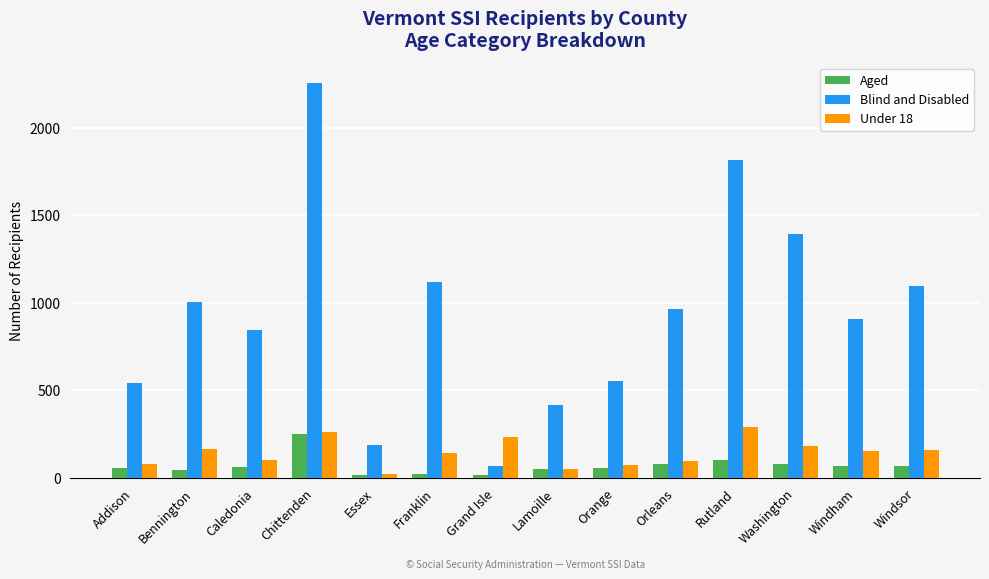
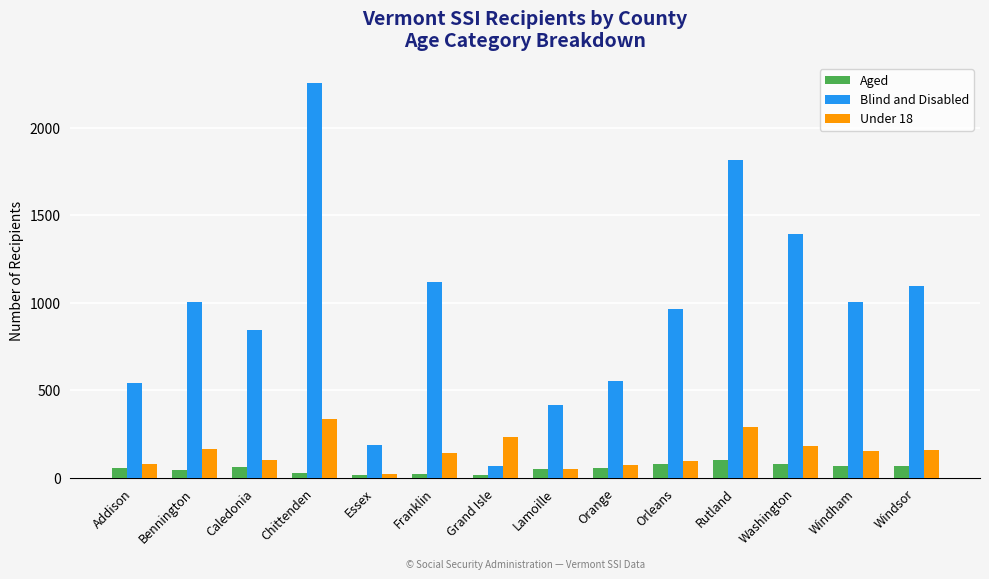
Aged, Chittenden: 250 -> 30
Under 18, Chittenden: 260 -> 340
Blind and Disabled, Windham: 910 -> 1000
